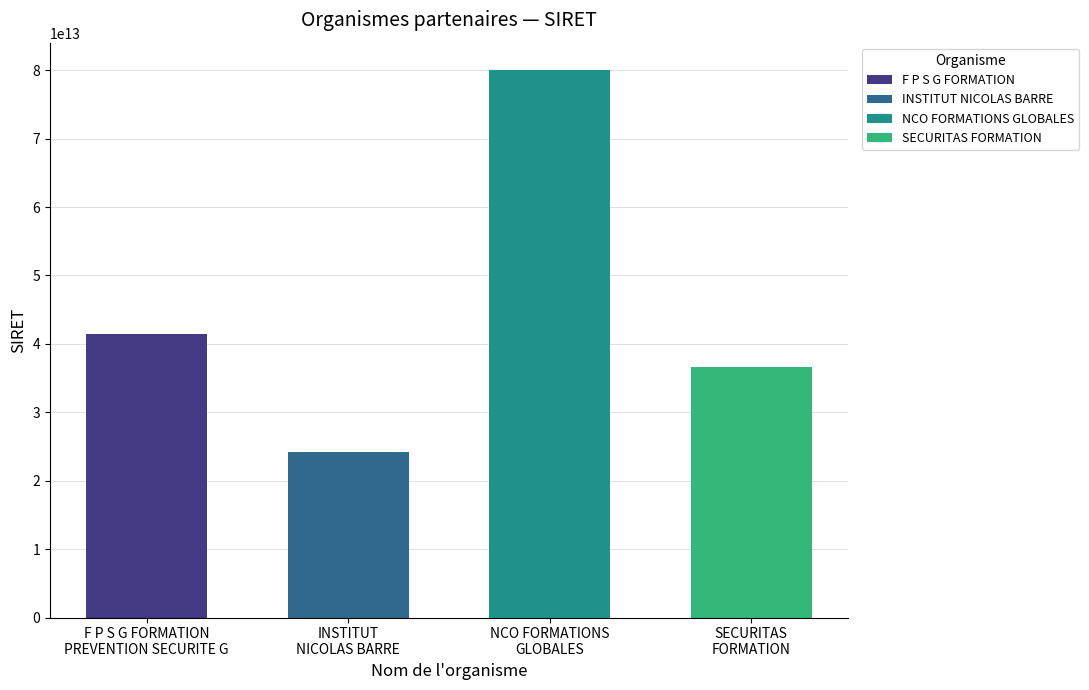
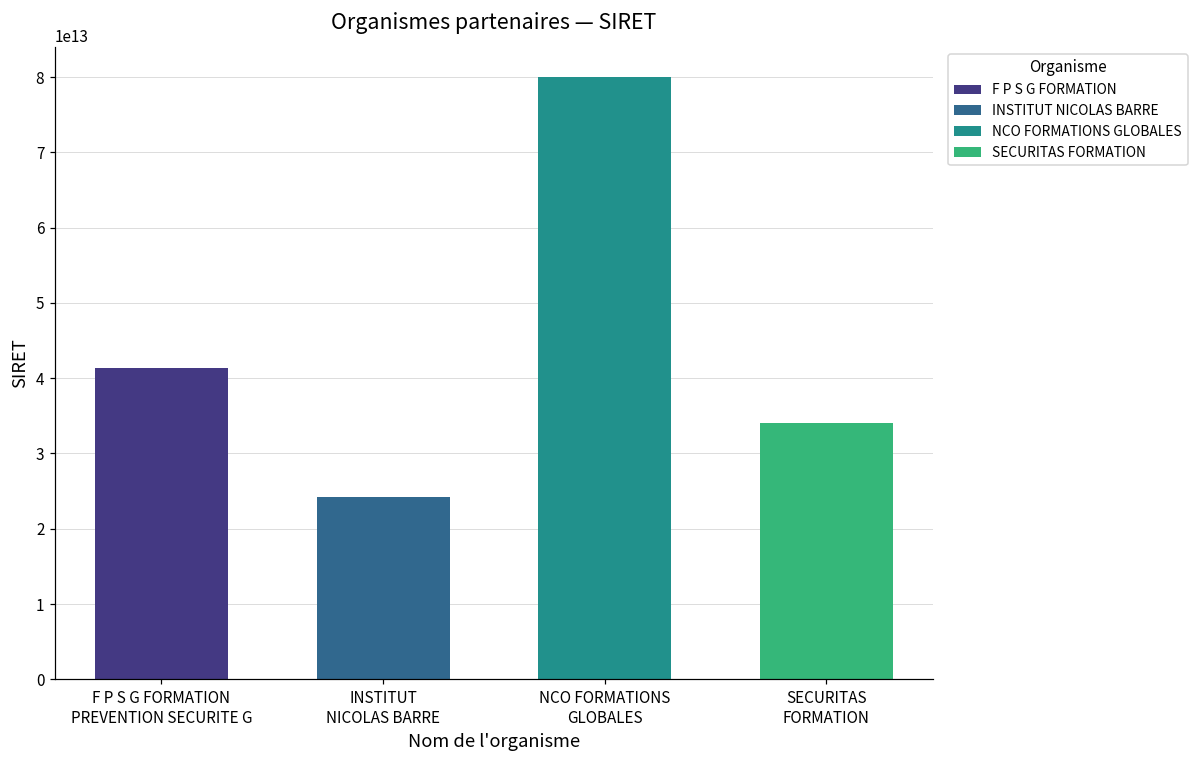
SECURITAS FORMATION: 37000000000000 -> 34000000000000
